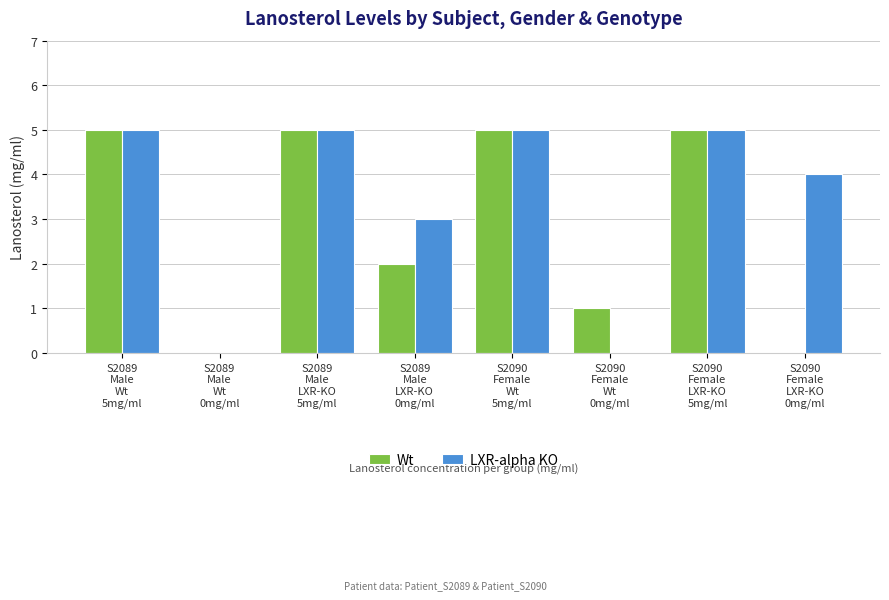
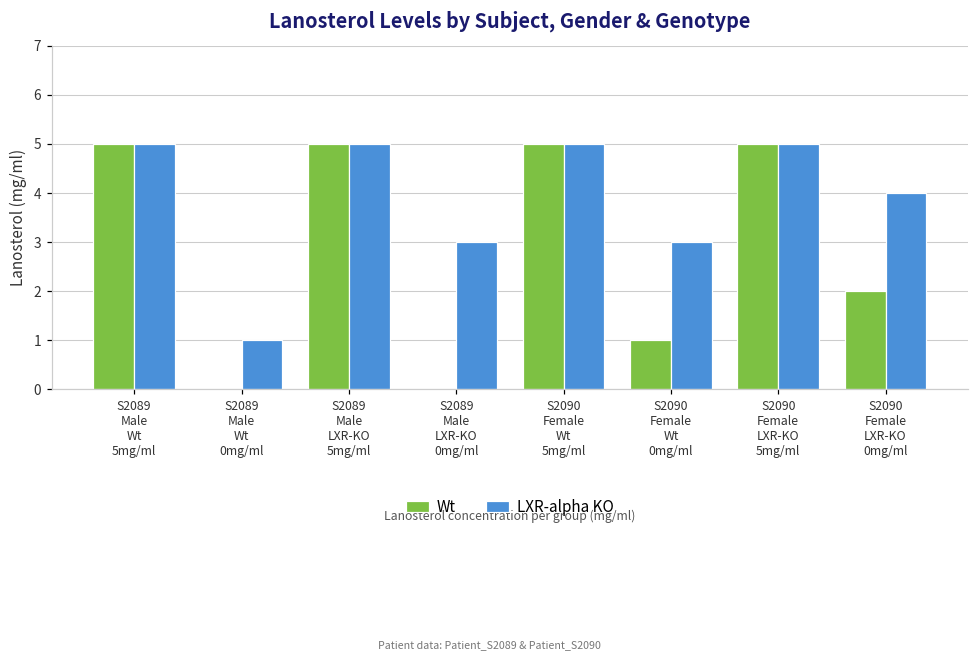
LXR-alpha KO, S2089 Male Wt 0mg/ml: 0 -> 1
Wt, S2089 Male LXR-KO 0mg/ml: 2 -> 0
LXR-alpha KO, S2090 Female Wt 0mg/ml: 0 -> 3
Wt, S2090 Female LXR-KO 0mg/ml: 0 -> 2
